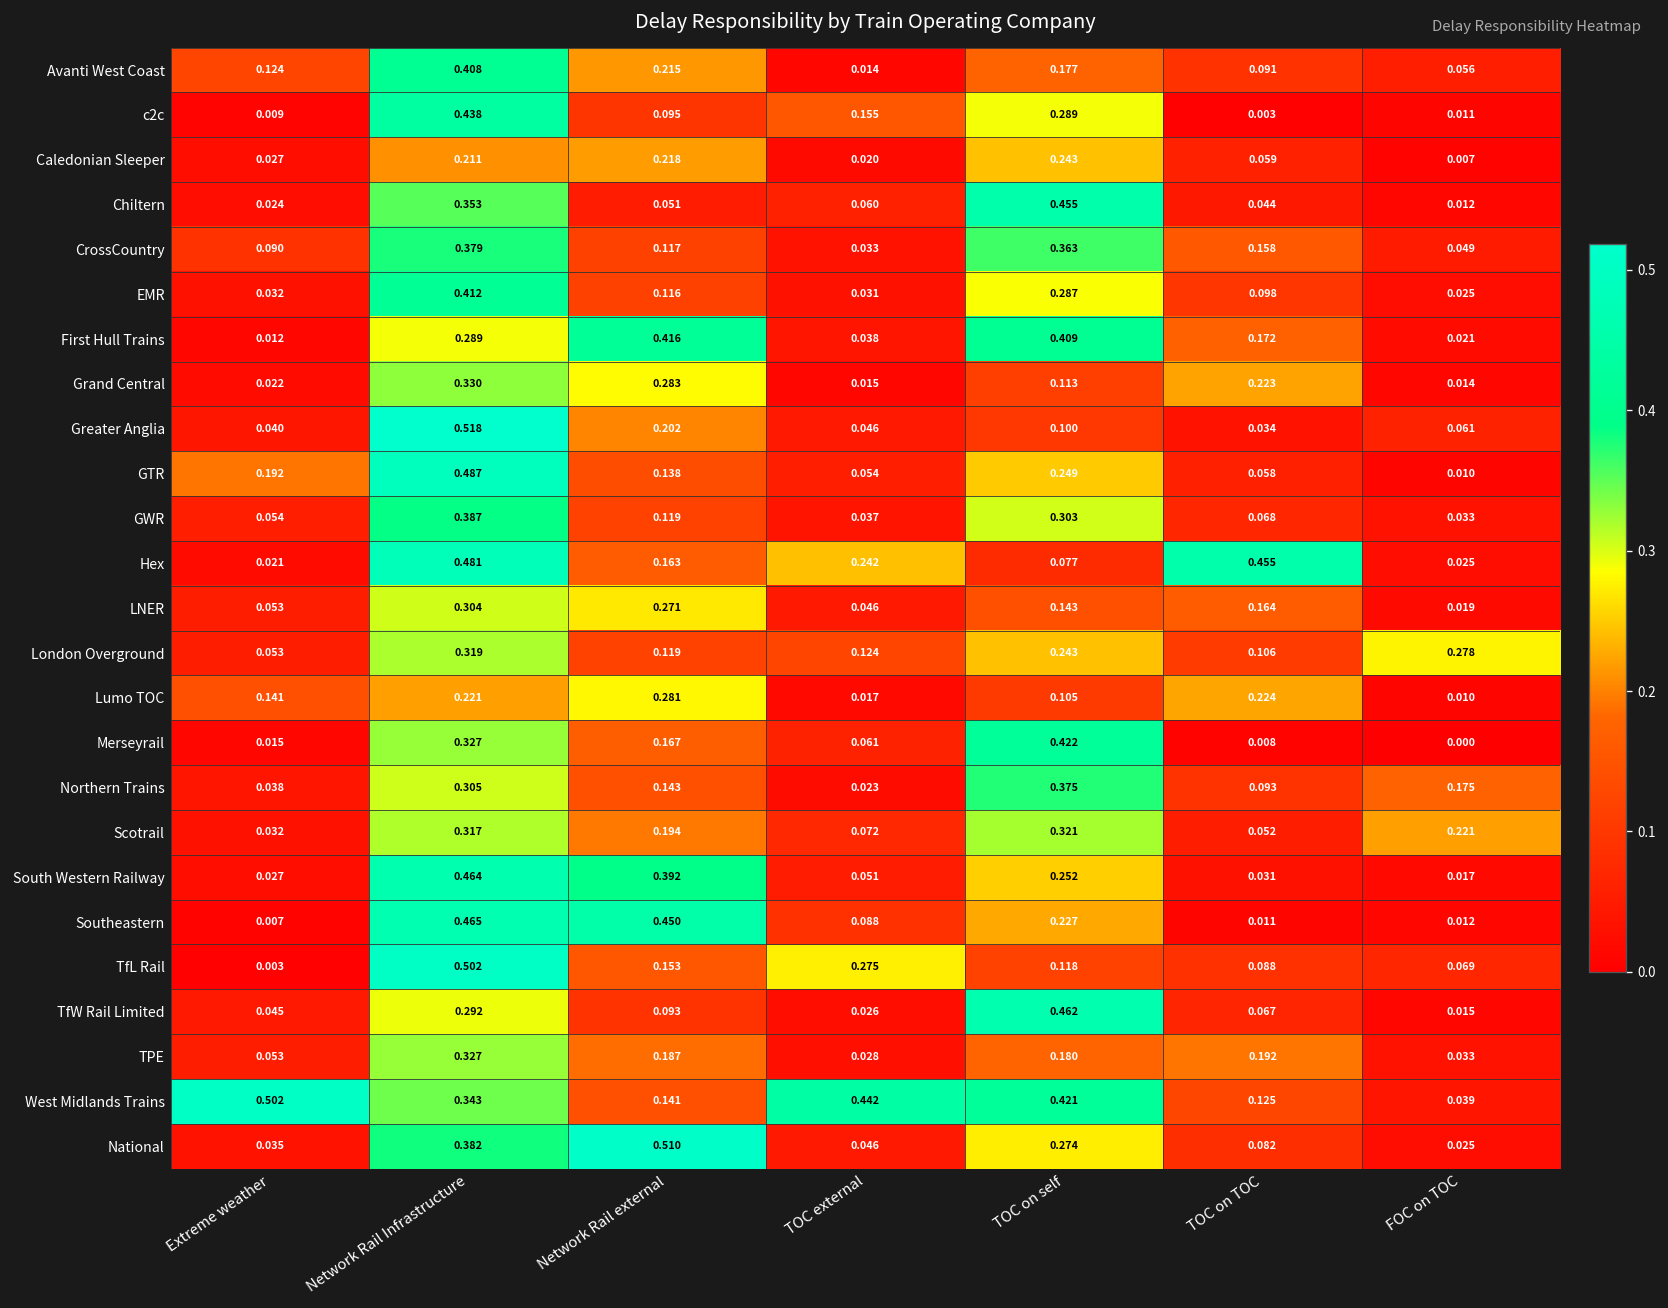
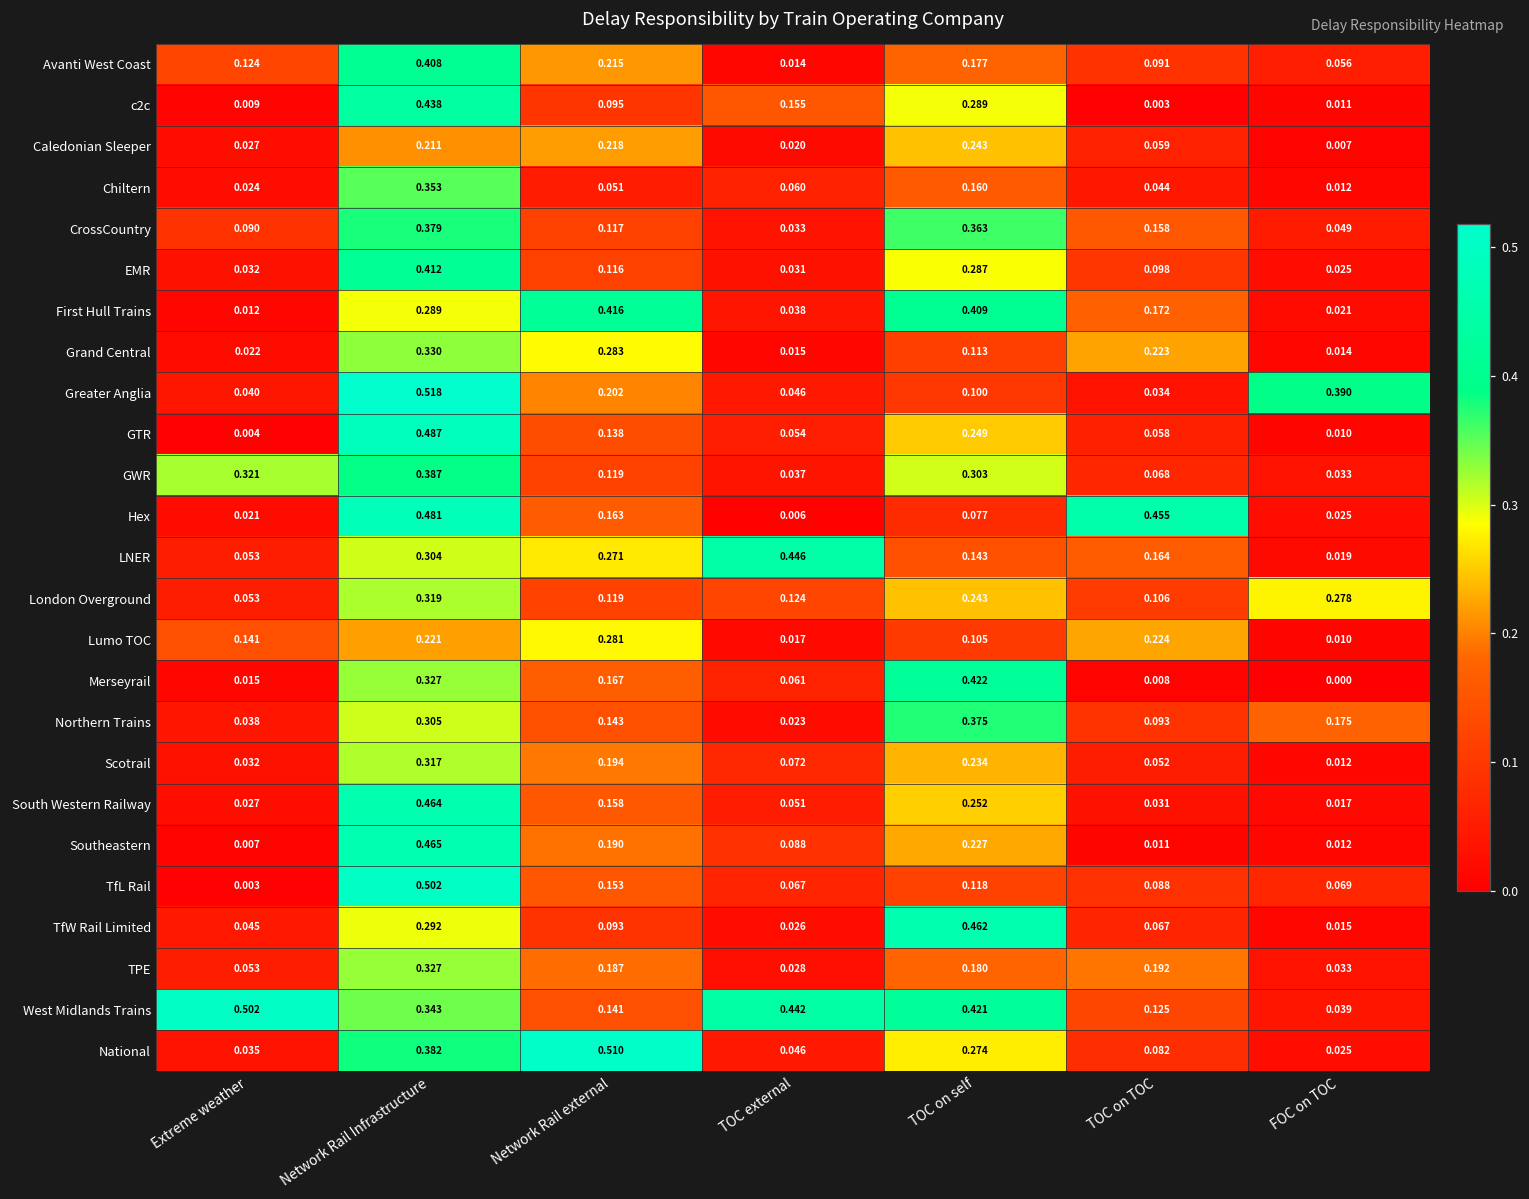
Chiltern, TOC on self: 0.455 -> 0.160
Greater Anglia, FOC on TOC: 0.061 -> 0.390
GTR, Extreme weather: 0.192 -> 0.004
GWR, Extreme weather: 0.054 -> 0.321
Hex, TOC external: 0.242 -> 0.006
LNER, TOC external: 0.046 -> 0.446
Scotrail, TOC on self: 0.321 -> 0.234
Scotrail, FOC on TOC: 0.221 -> 0.012
South Western Railway, Network Rail external: 0.392 -> 0.158
Southeastern, Network Rail external: 0.450 -> 0.190
TfL Rail, TOC external: 0.275 -> 0.067
